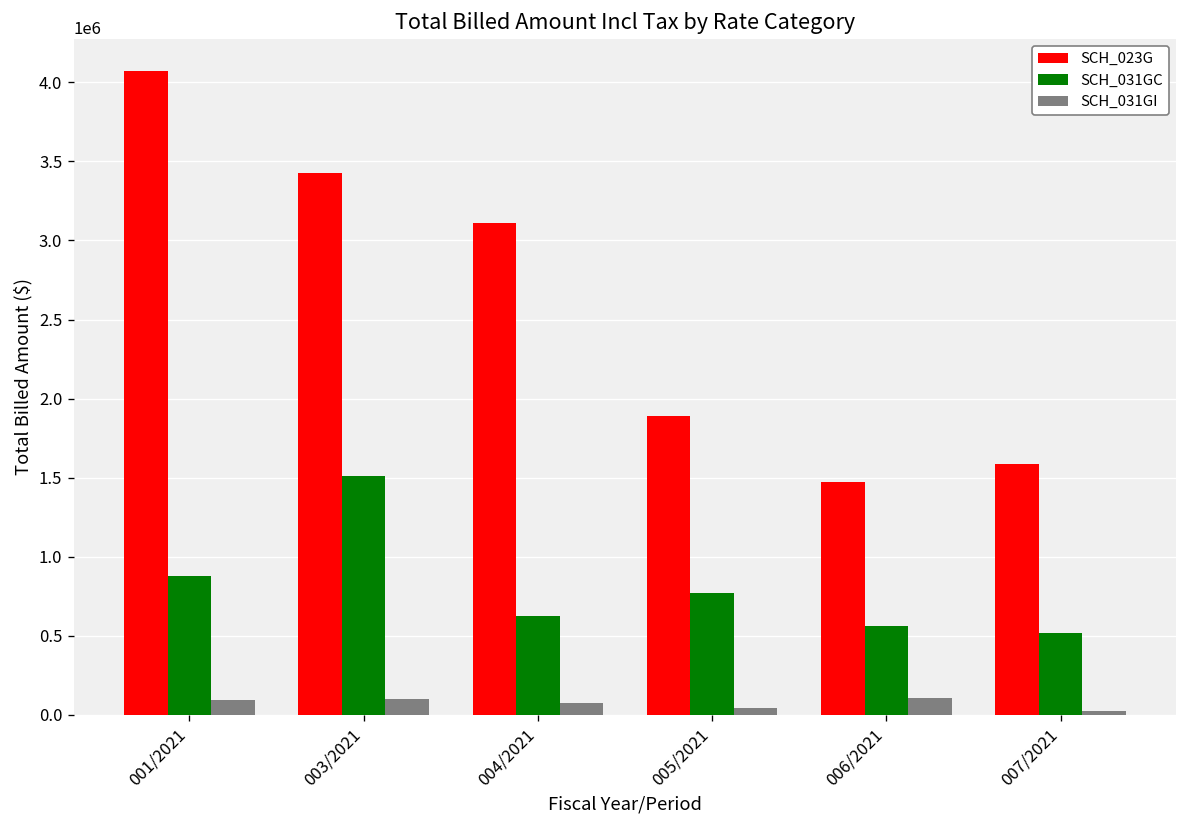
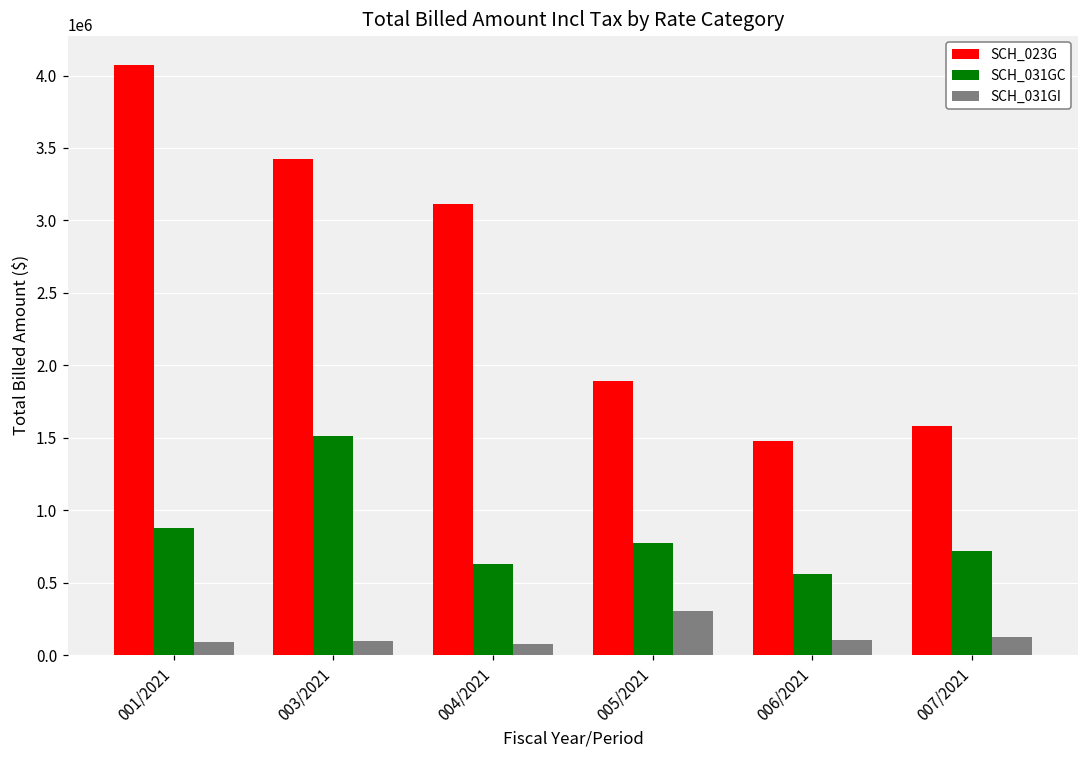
SCH_031GI, 005/2021: 40000 -> 310000
SCH_031GC, 007/2021: 510000 -> 720000
SCH_031GI, 007/2021: 20000 -> 130000
